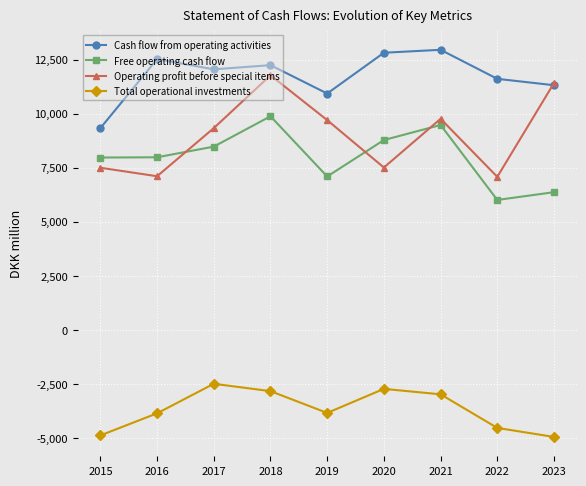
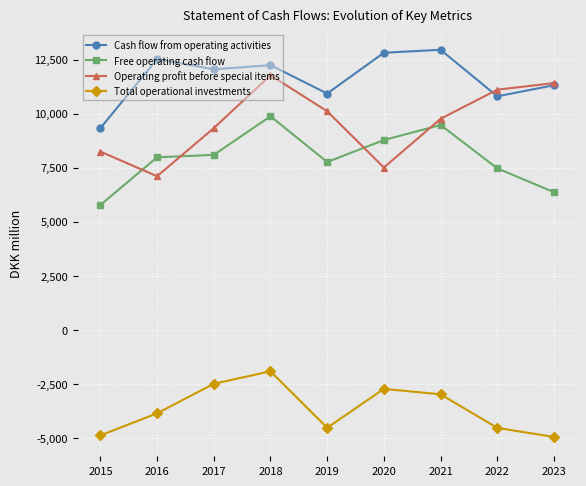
Free operating cash flow, 2015: 8,000 -> 5,800
Operating profit before special items, 2015: 7,500 -> 8,200
Free operating cash flow, 2017: 8,500 -> 8,100
Total operational investments, 2018: -2,800 -> -1,900
Free operating cash flow, 2019: 7,100 -> 7,800
Operating profit before special items, 2019: 9,700 -> 10,100
Total operational investments, 2019: -3,800 -> -4,500
Cash flow from operating activities, 2022: 11,600 -> 10,800
Free operating cash flow, 2022: 6,000 -> 7,500
Operating profit before special items, 2022: 7,100 -> 11,100
